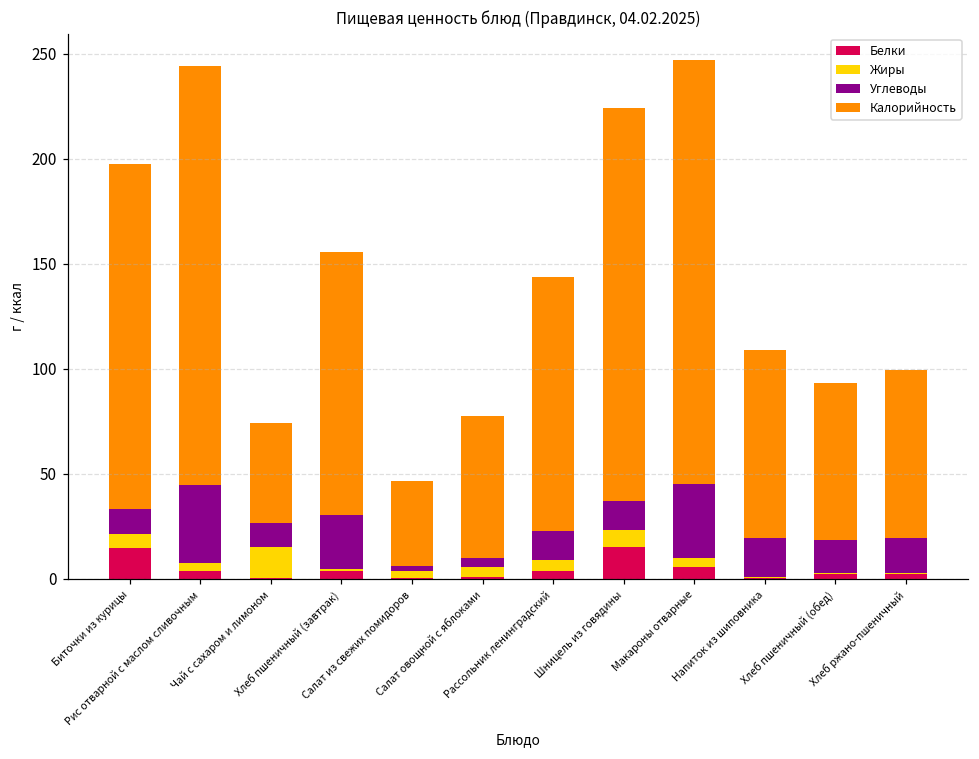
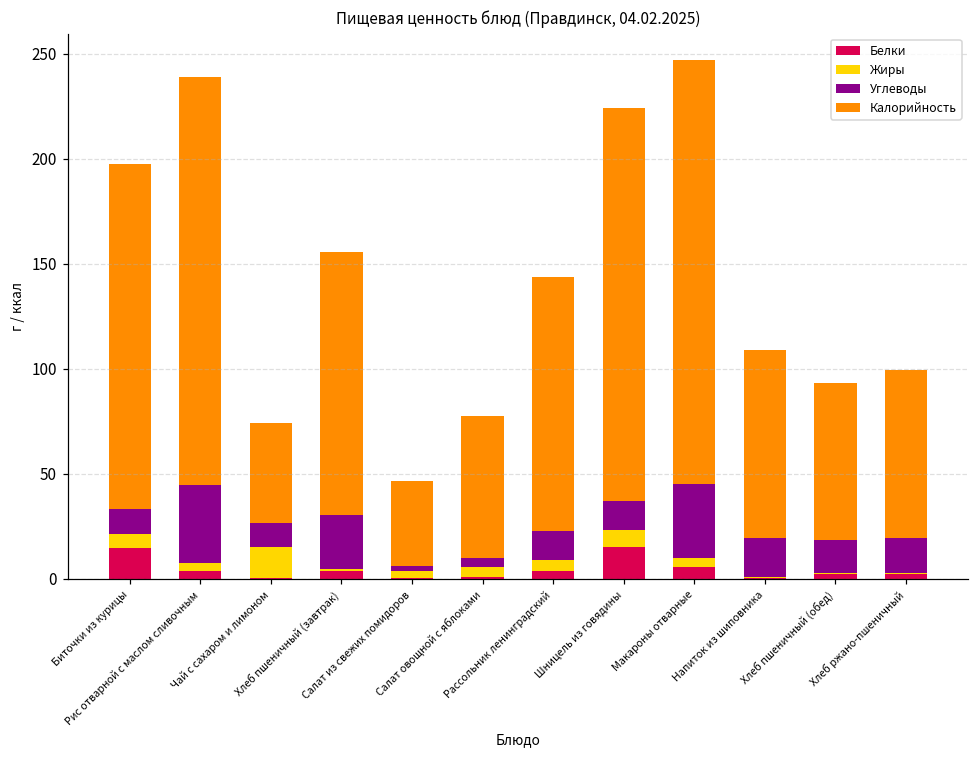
Калорийность, Рис отварной с маслом сливочным: 200 -> 194
